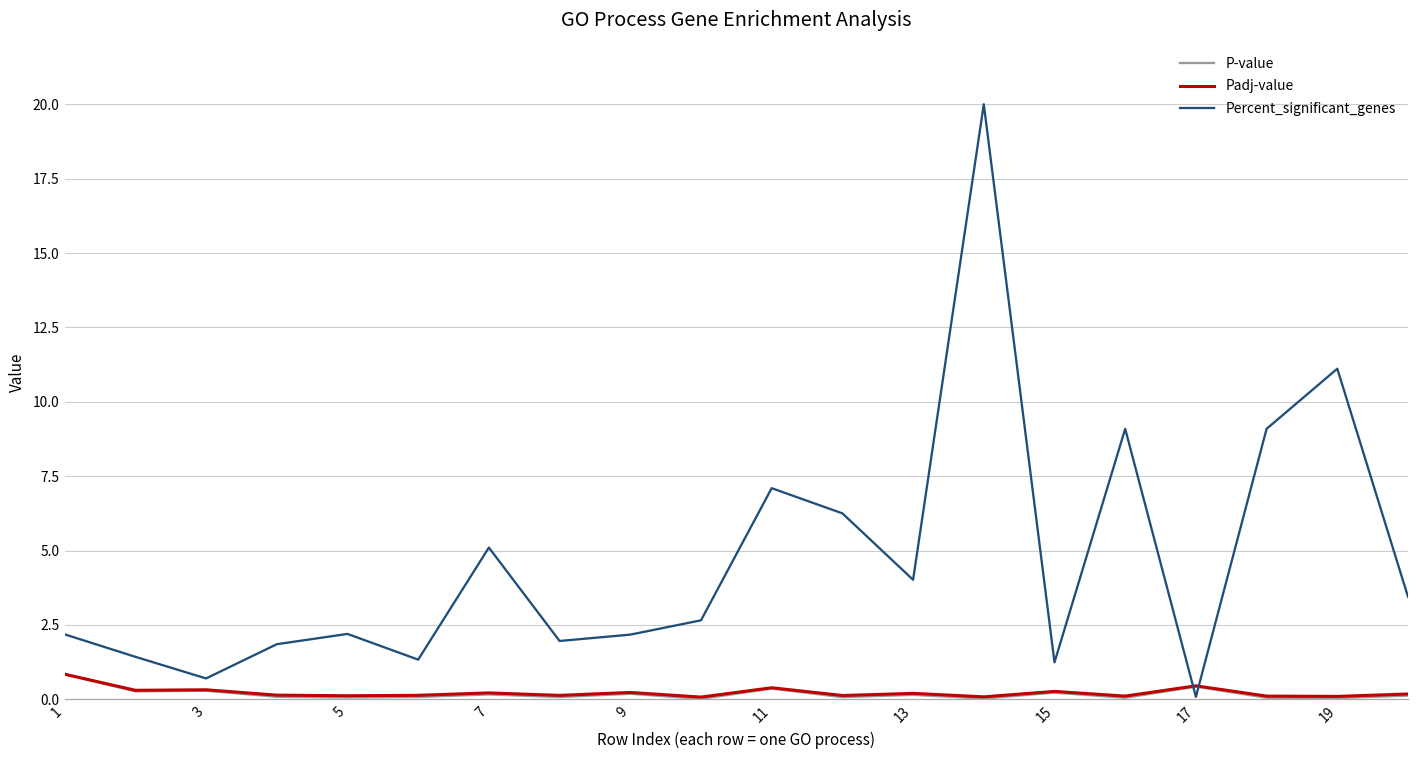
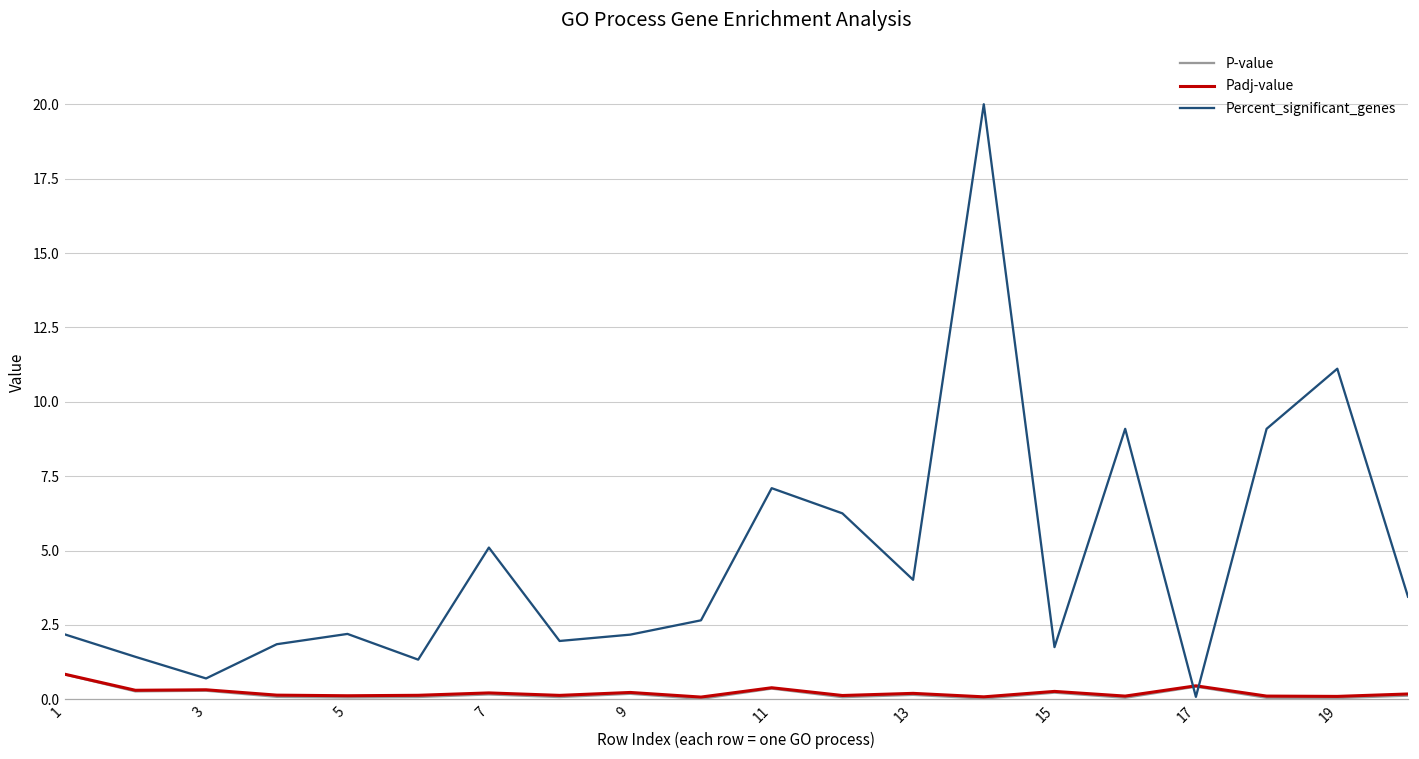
Percent_significant_genes, 15: 1.2 -> 1.8
